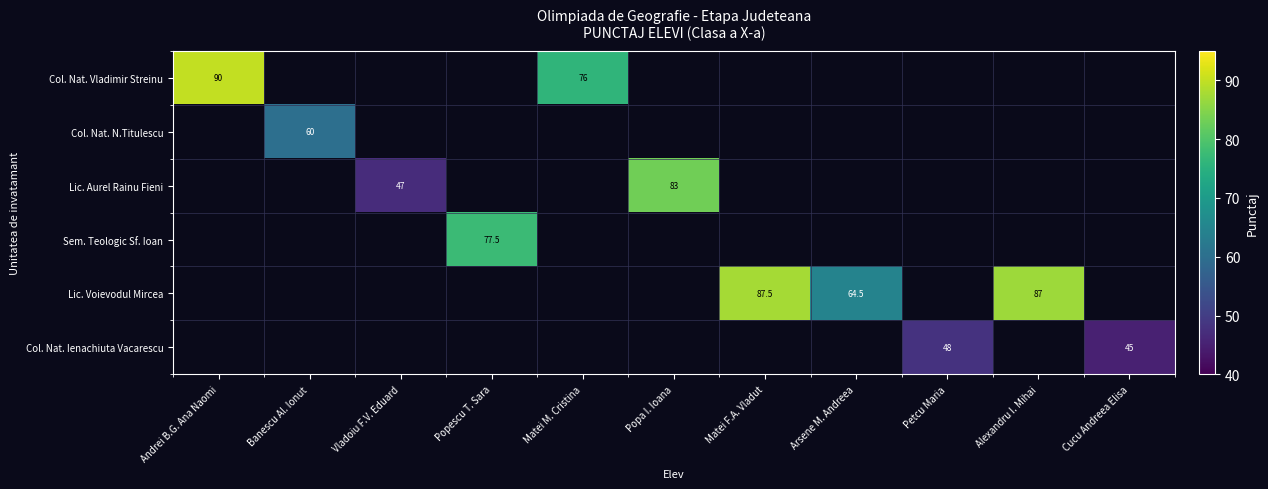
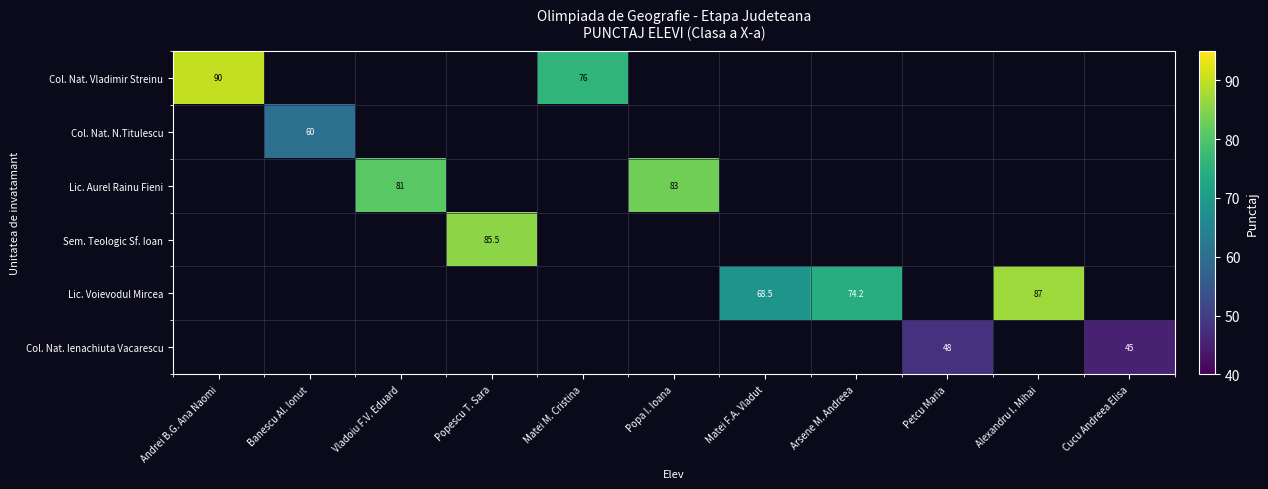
Lic. Aurel Rainu Fieni, Vladoiu F.V. Eduard: 47 -> 81
Sem. Teologic Sf. Ioan, Popescu T. Sara: 77.5 -> 85.5
Lic. Voievodul Mircea, Matei F.A. Vladut: 87.5 -> 68.5
Lic. Voievodul Mircea, Arsene M. Andreea: 64.5 -> 74.2
